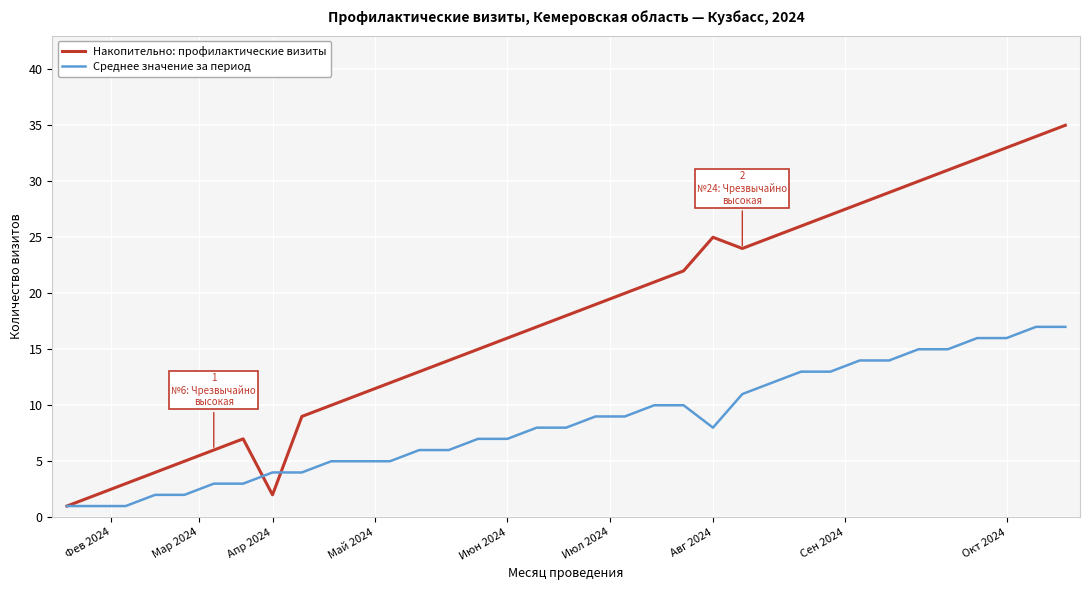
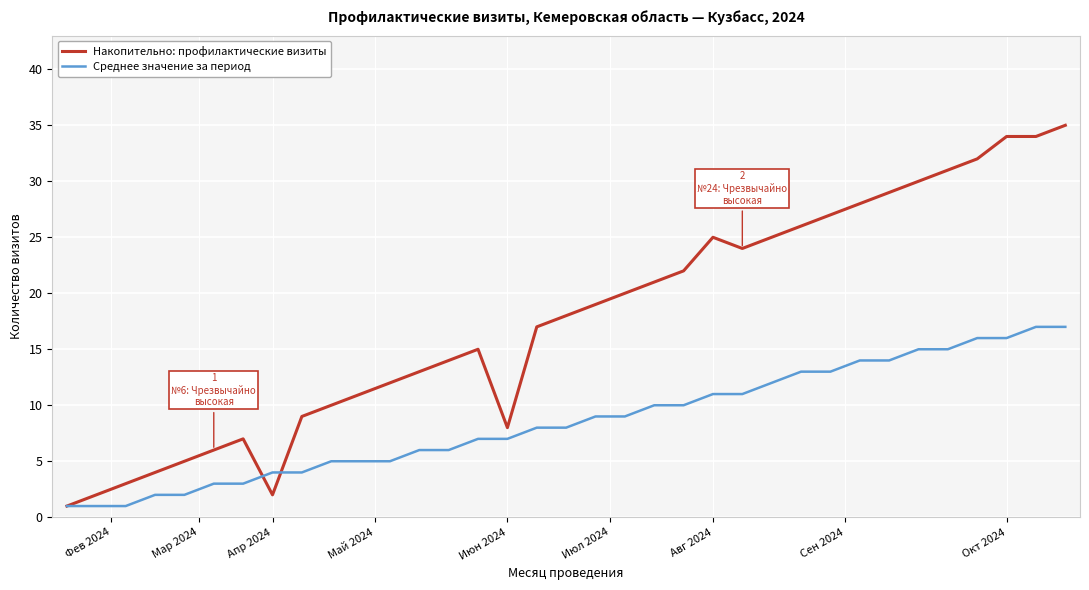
Накопительно: профилактические визиты, Июн 2024: 16 -> 8
Среднее значение за период, Авг 2024: 8 -> 11
Накопительно: профилактические визиты, Окт 2024: 33 -> 34
